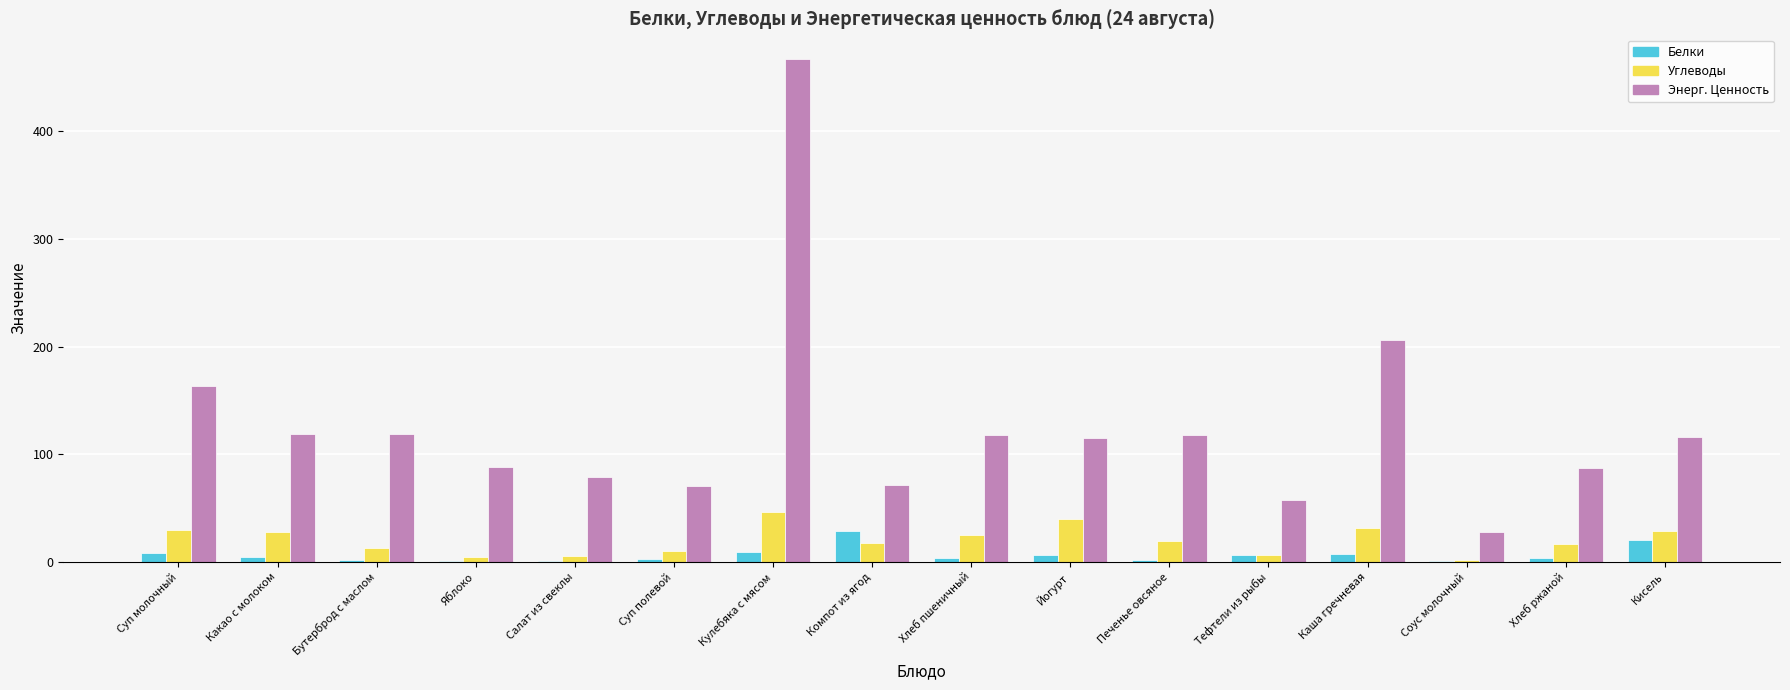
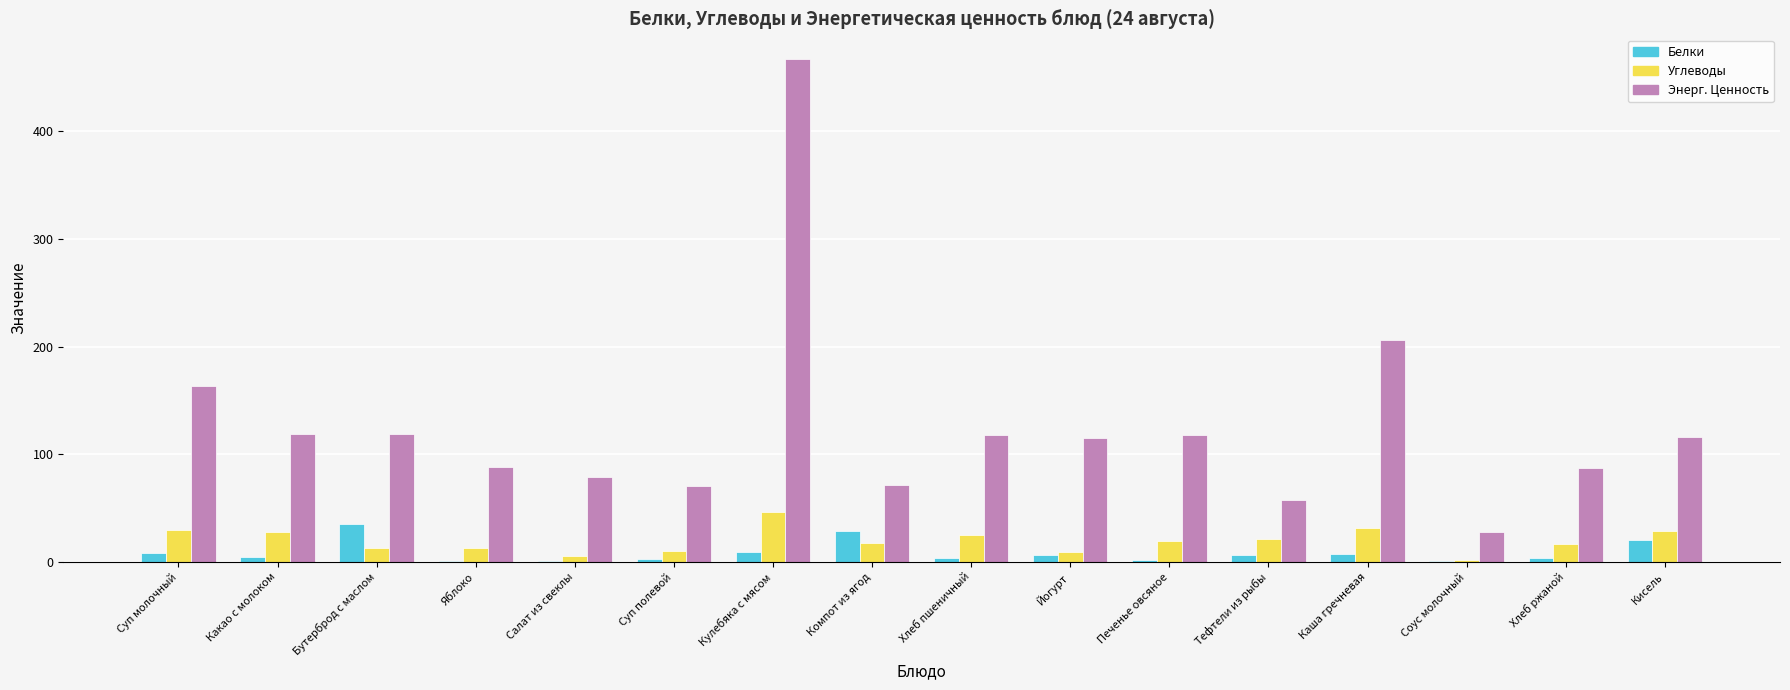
Белки, Бутерброд с маслом: 2 -> 35
Углеводы, Яблоко: 4 -> 13
Углеводы, Йогурт: 40 -> 9
Углеводы, Тефтели из рыбы: 7 -> 21
